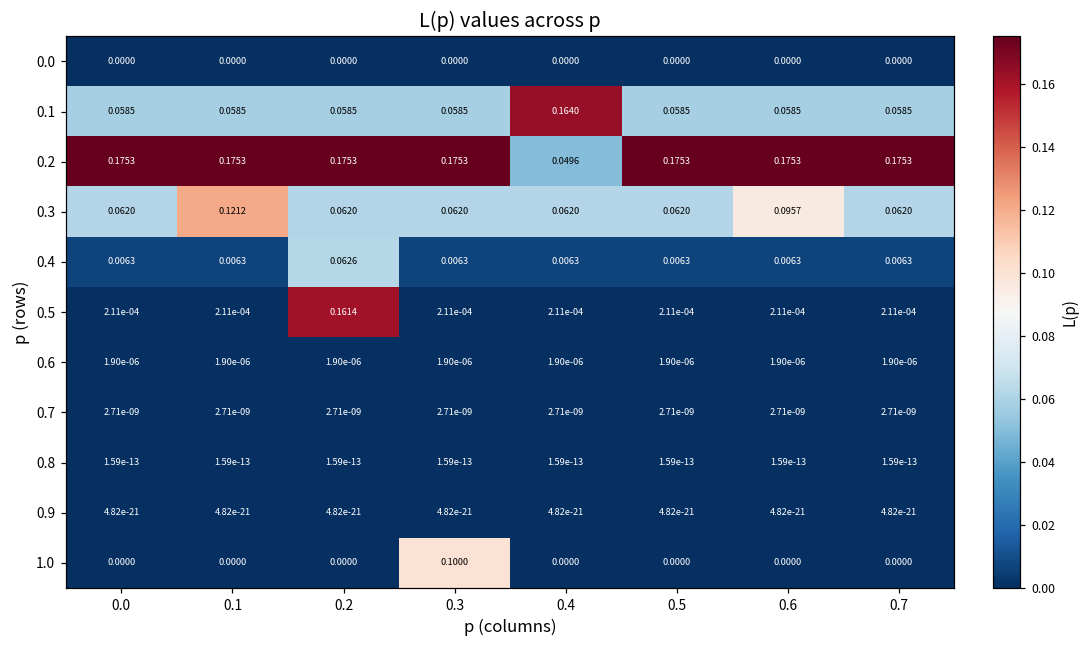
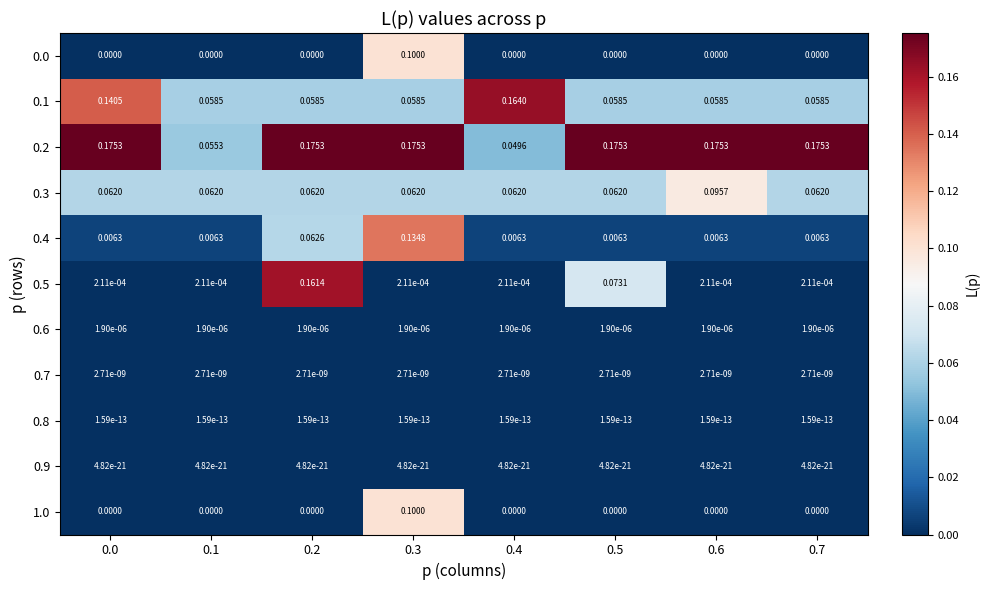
0.0, 0.3: 0.0000 -> 0.1000
0.1, 0.0: 0.0585 -> 0.1405
0.2, 0.1: 0.1753 -> 0.0553
0.3, 0.1: 0.1212 -> 0.0620
0.4, 0.3: 0.0063 -> 0.1348
0.5, 0.5: 2.11e-04 -> 0.0731
